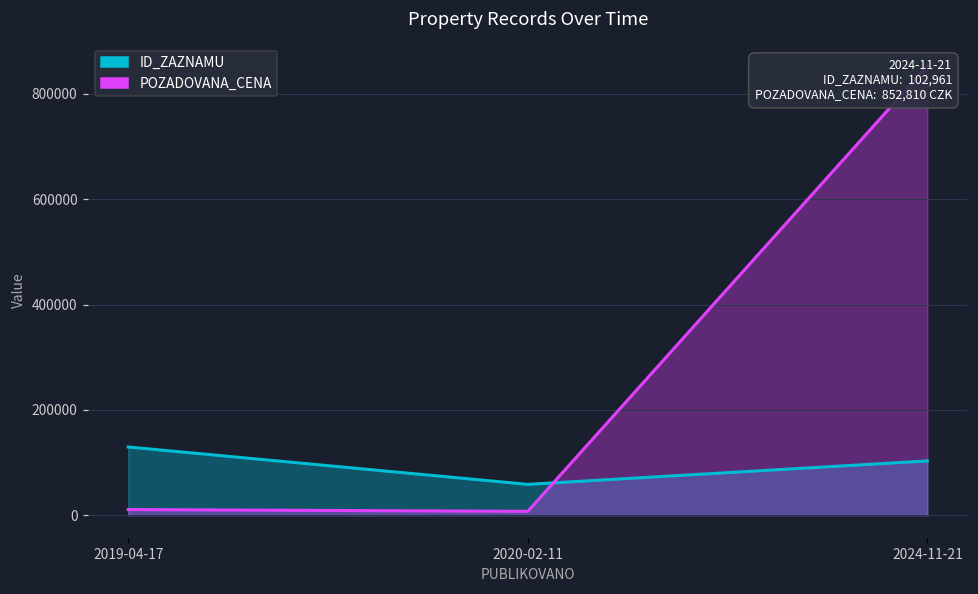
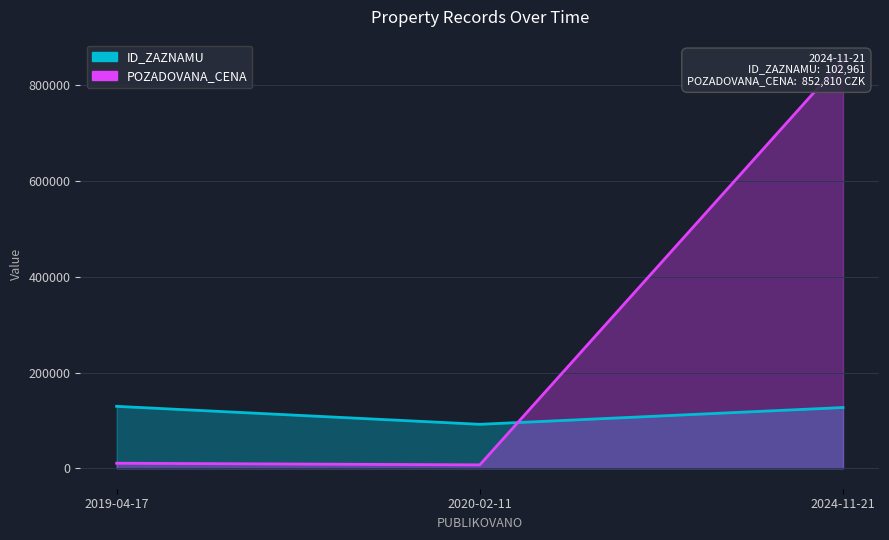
ID_ZAZNAMU, 2020-02-11: 60000 -> 90000
ID_ZAZNAMU, 2024-11-21: 100000 -> 130000
